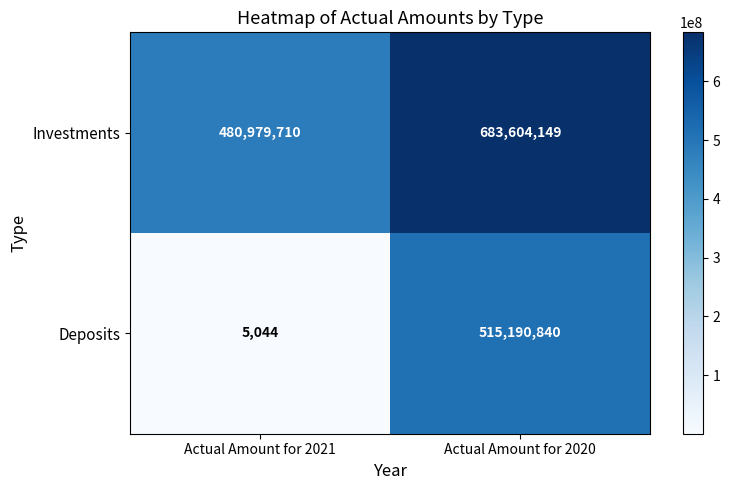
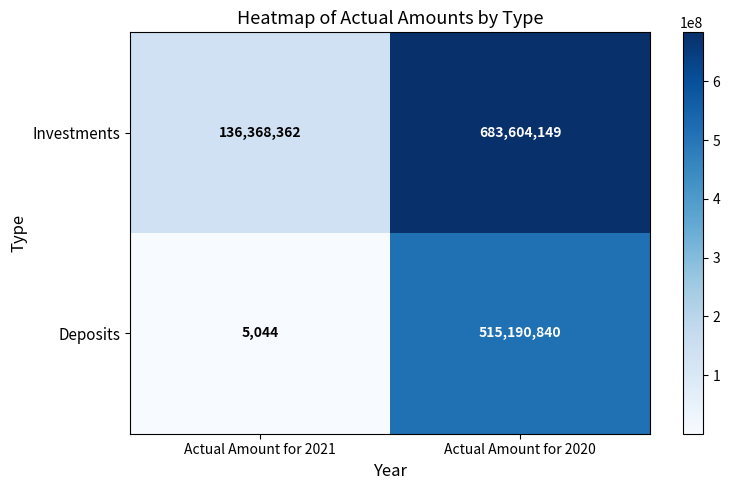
Investments, Actual Amount for 2021: 480,979,710 -> 136,368,362
